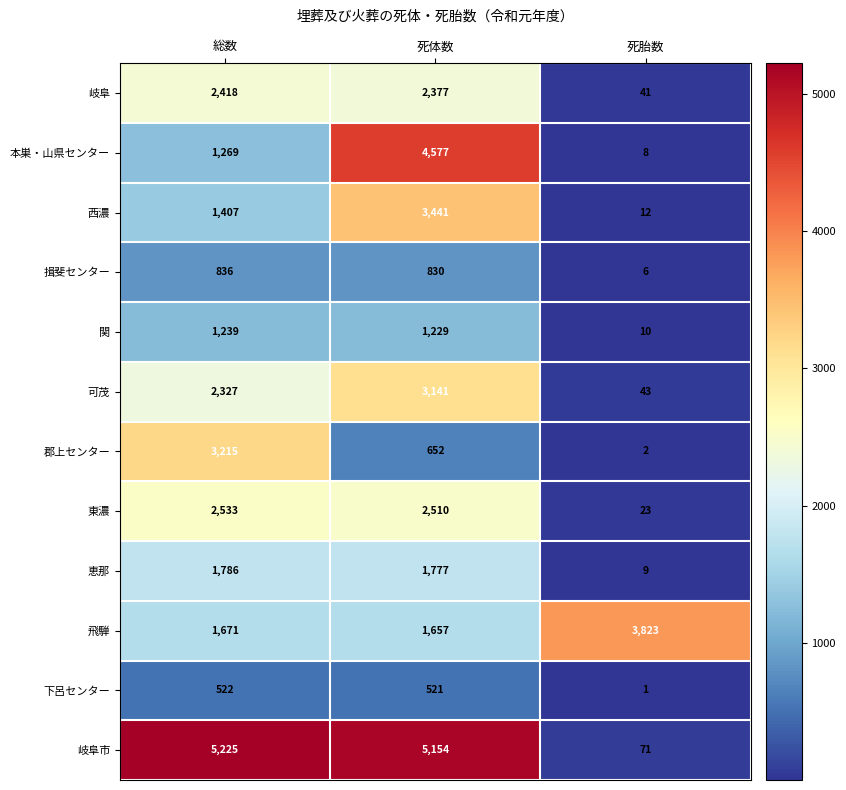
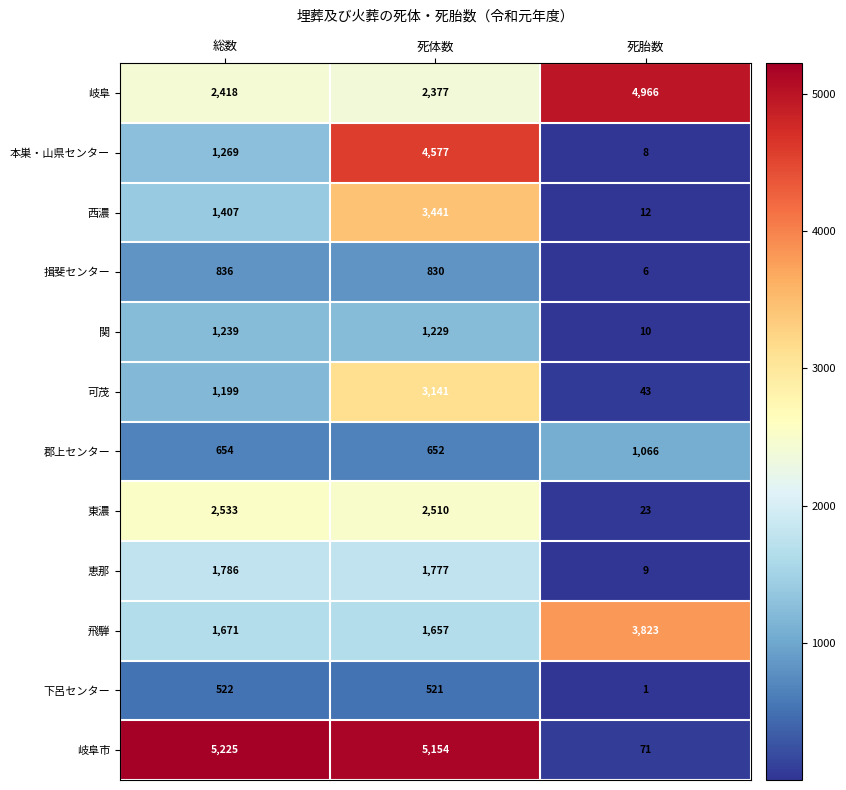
岐阜, 死胎数: 41 -> 4,966
可茂, 総数: 2,327 -> 1,199
郡上センター, 総数: 3,215 -> 654
郡上センター, 死胎数: 2 -> 1,066
